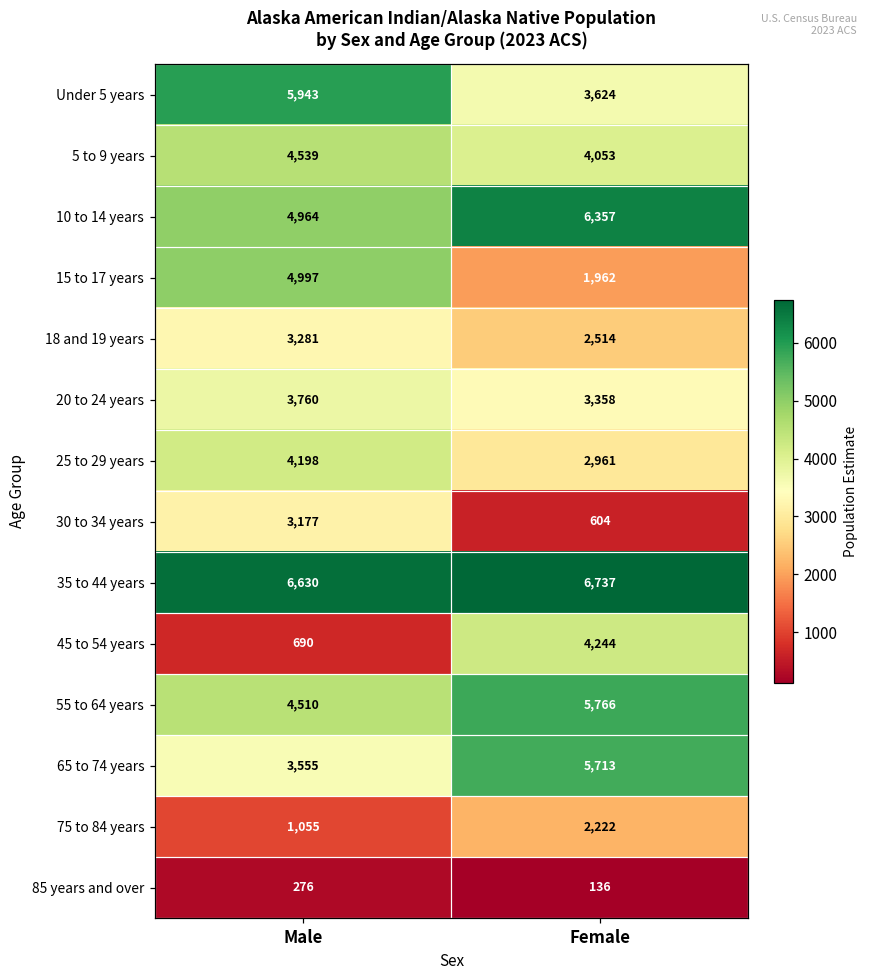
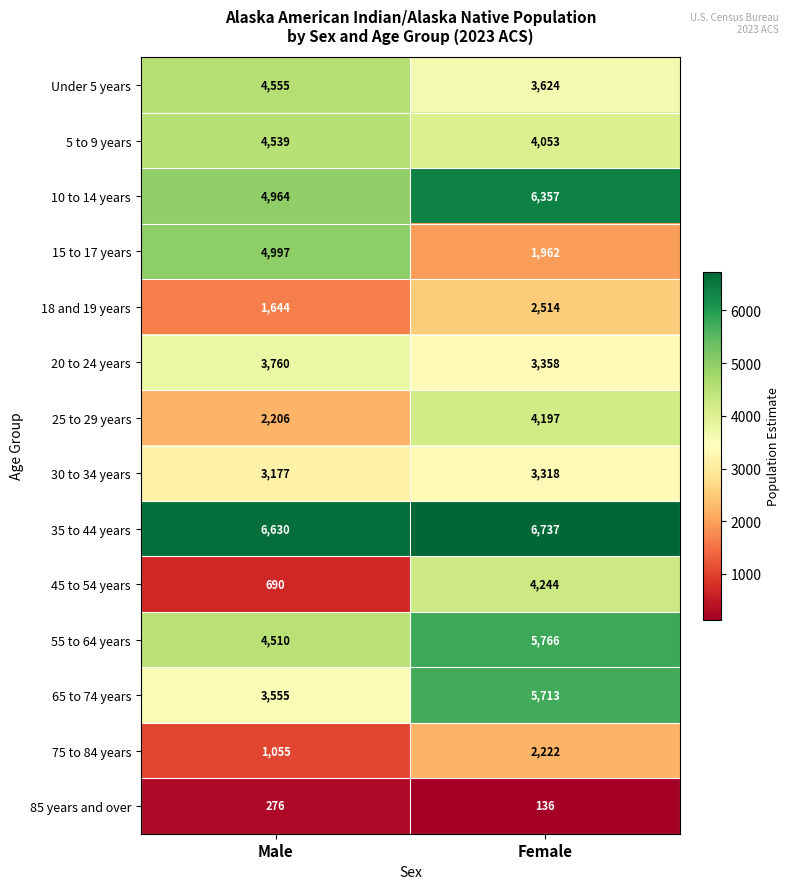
Under 5 years, Male: 5,943 -> 4,555
18 and 19 years, Male: 3,281 -> 1,644
25 to 29 years, Male: 4,198 -> 2,206
25 to 29 years, Female: 2,961 -> 4,197
30 to 34 years, Female: 604 -> 3,318
